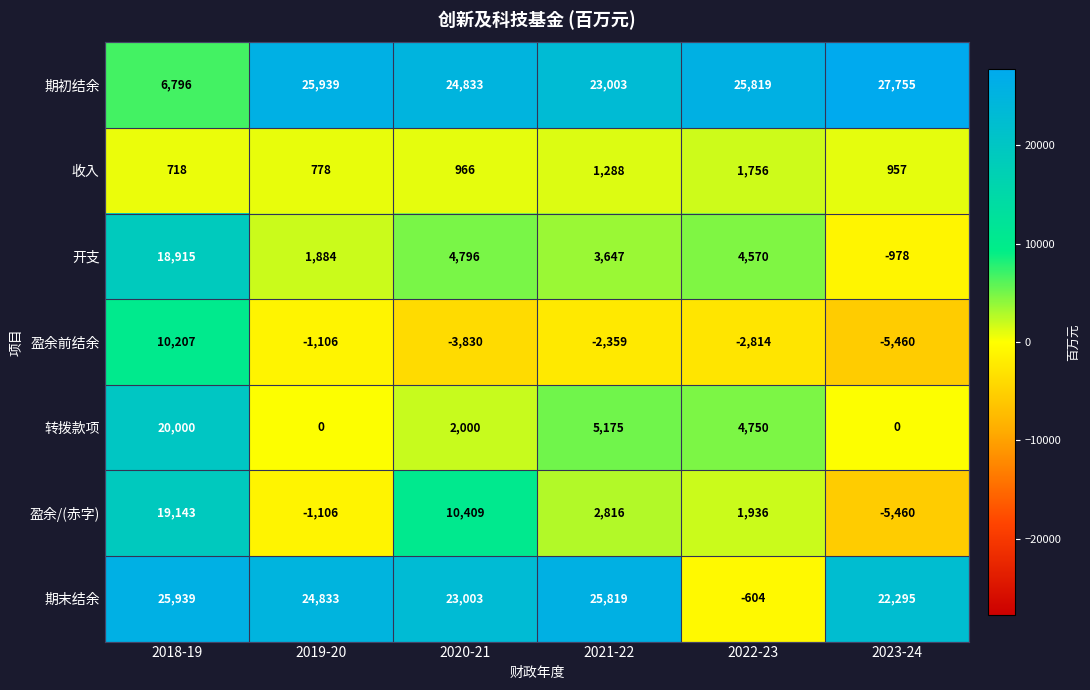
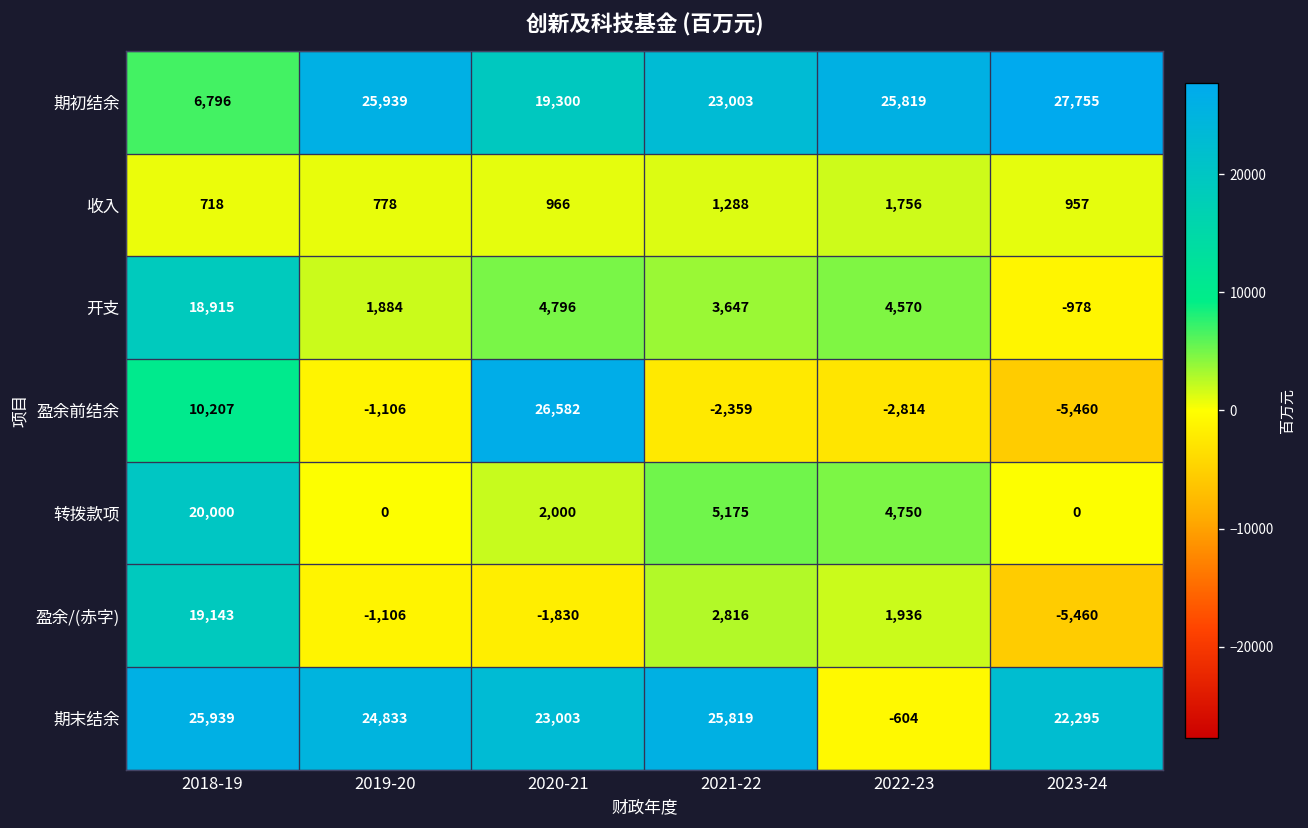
期初结余, 2020-21: 24,833 -> 19,300
盈余前结余, 2020-21: -3,830 -> 26,582
盈余/(赤字), 2020-21: 10,409 -> -1,830
